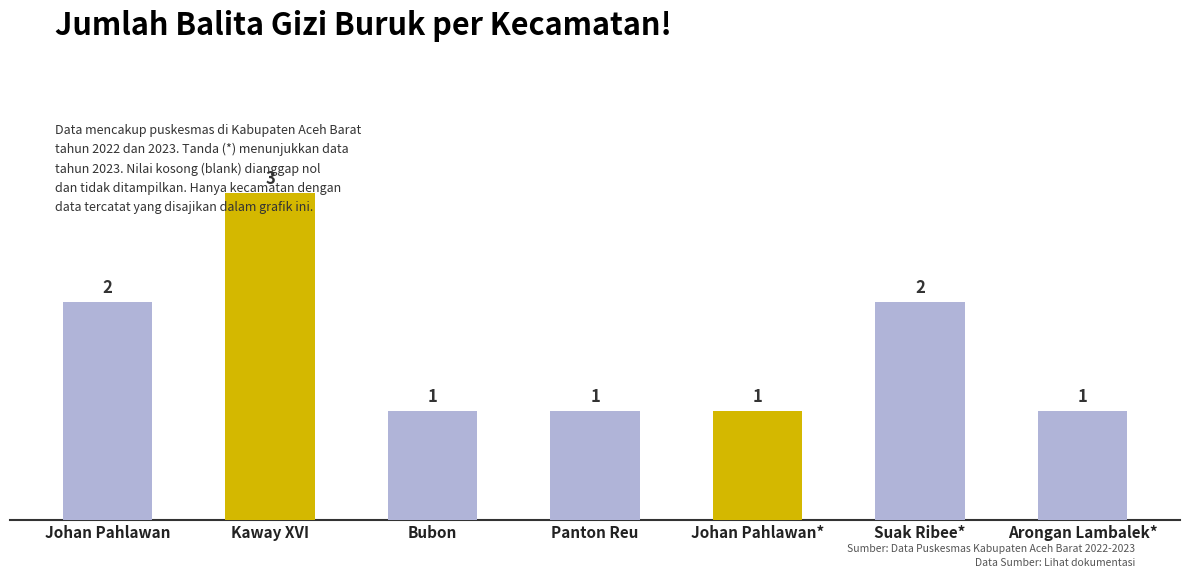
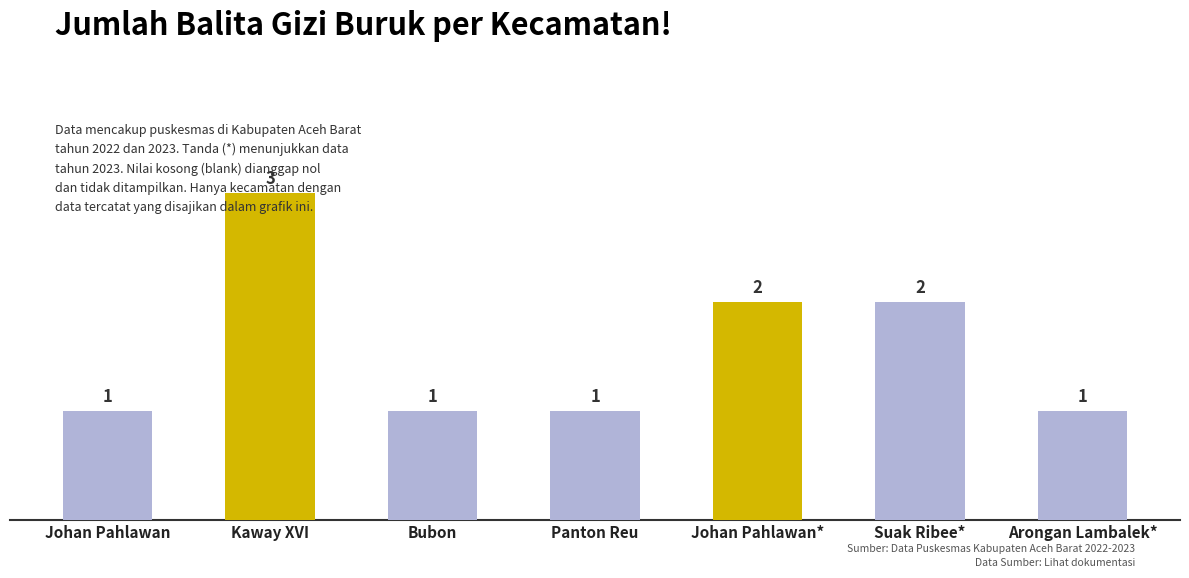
Johan Pahlawan: 2 -> 1
Johan Pahlawan*: 1 -> 2
